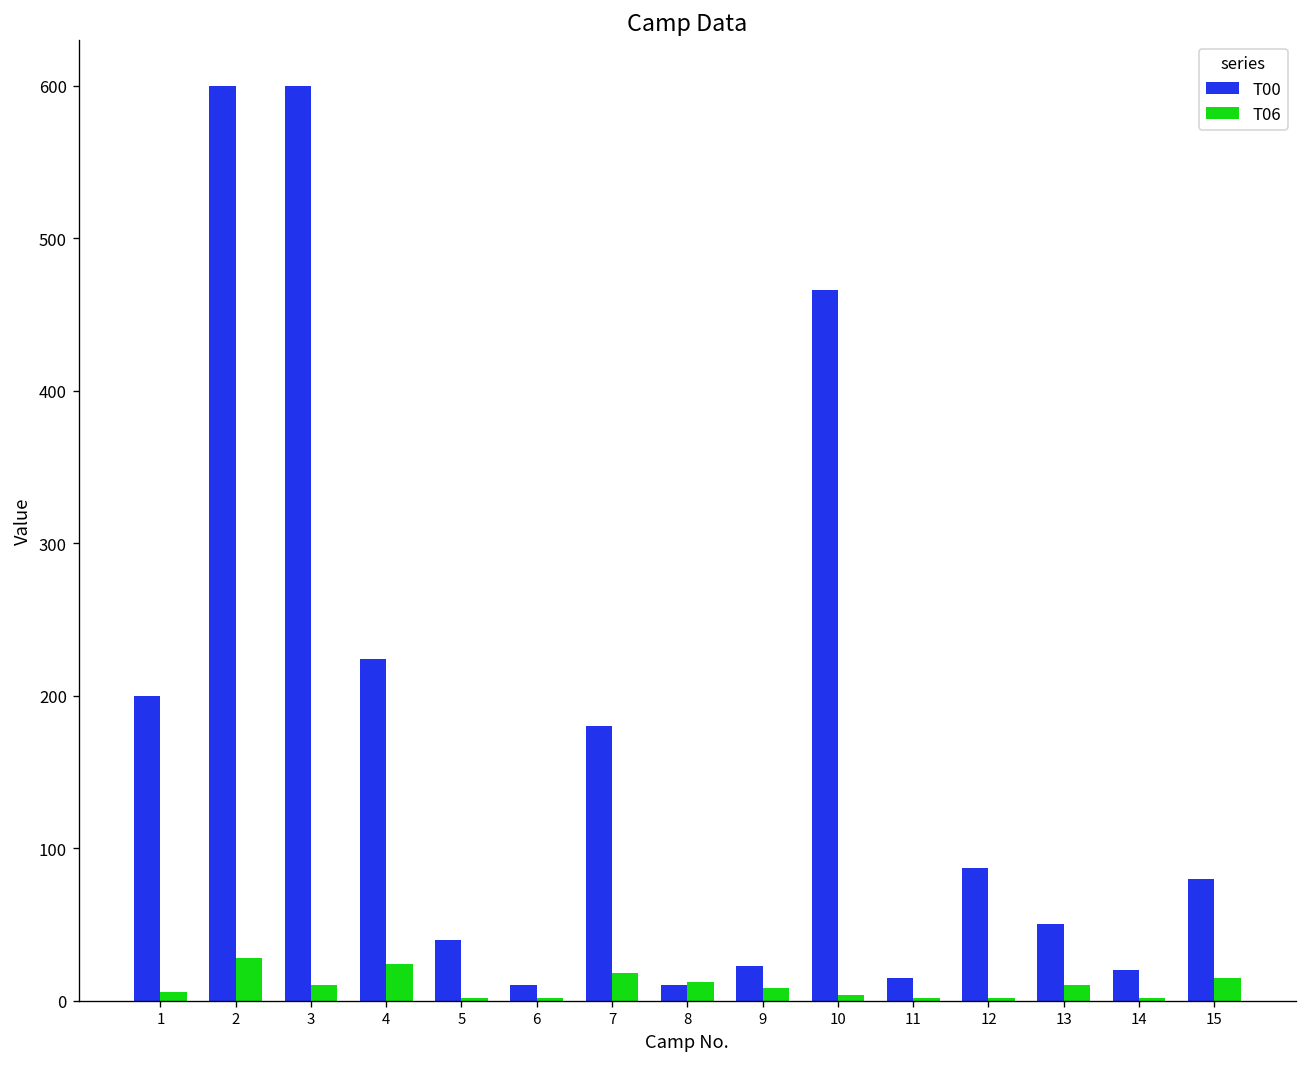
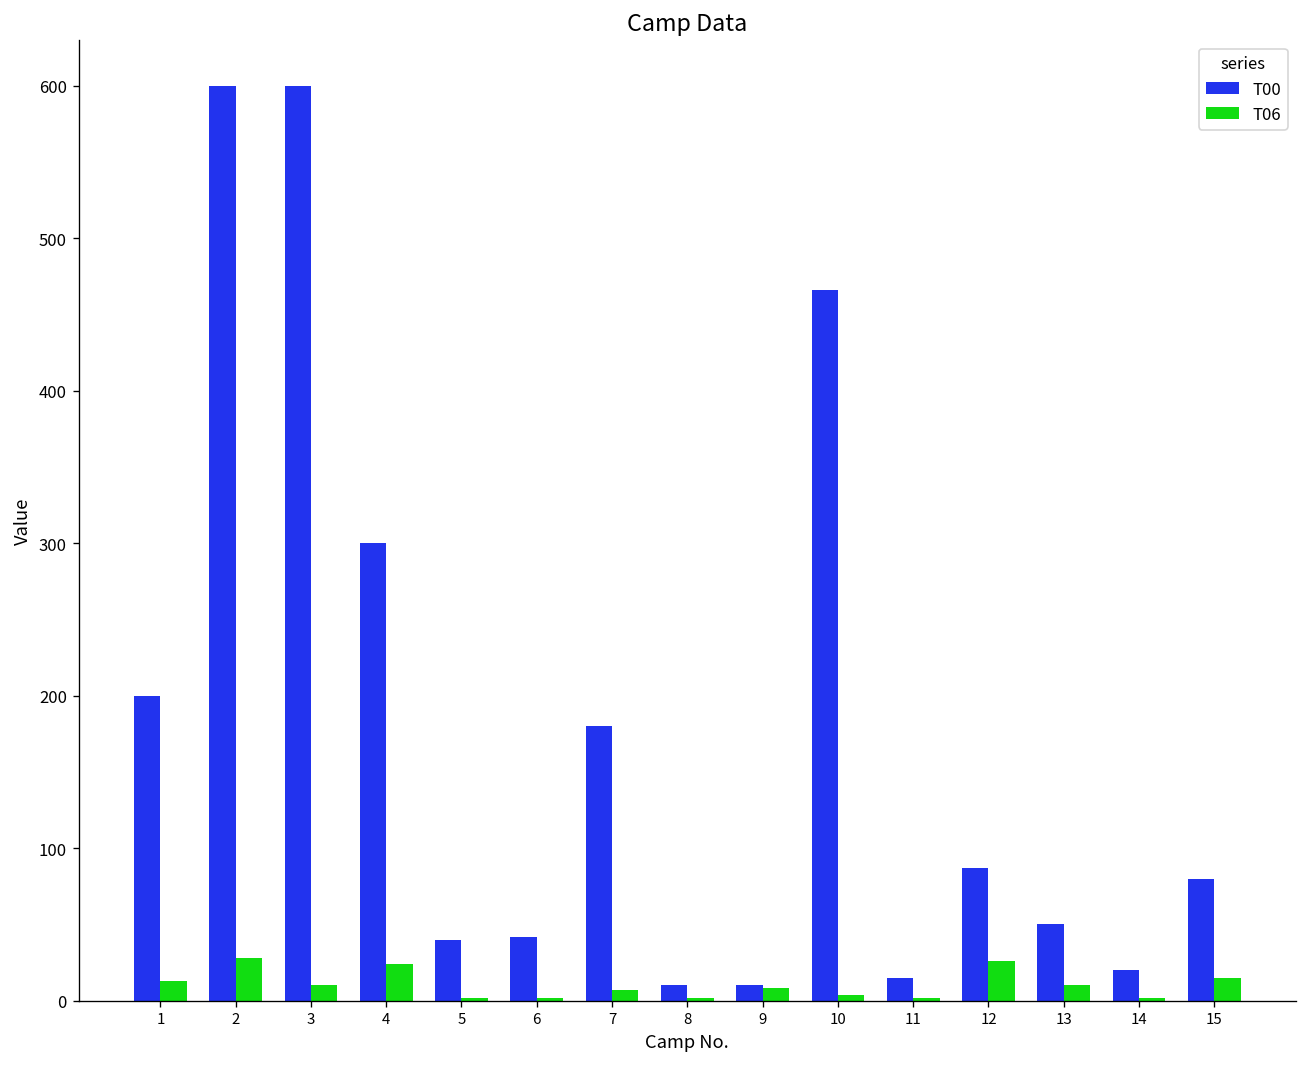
T06, 1: 6 -> 13
T00, 4: 224 -> 300
T00, 6: 10 -> 42
T06, 7: 18 -> 7
T06, 8: 12 -> 2
T00, 9: 23 -> 10
T06, 12: 2 -> 26
